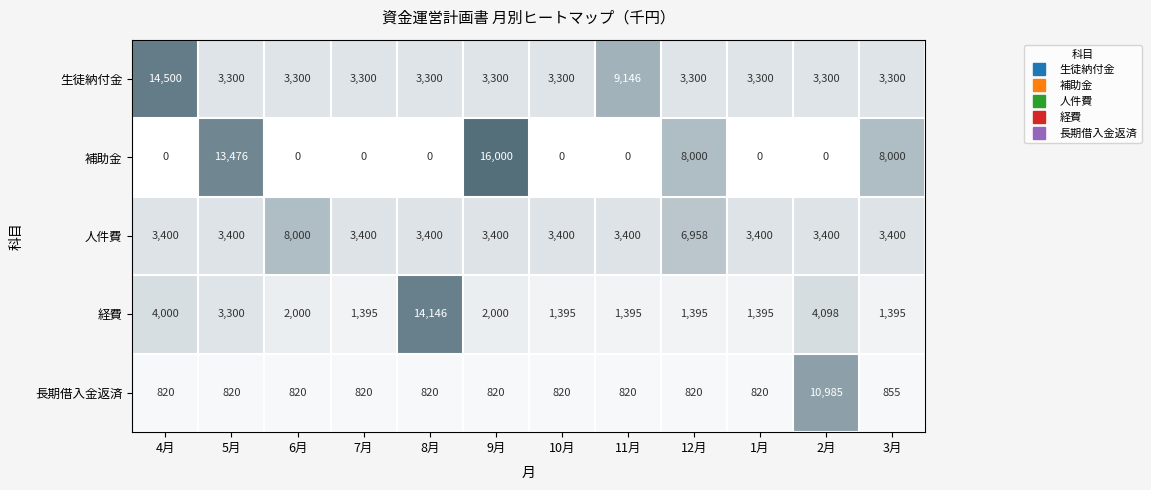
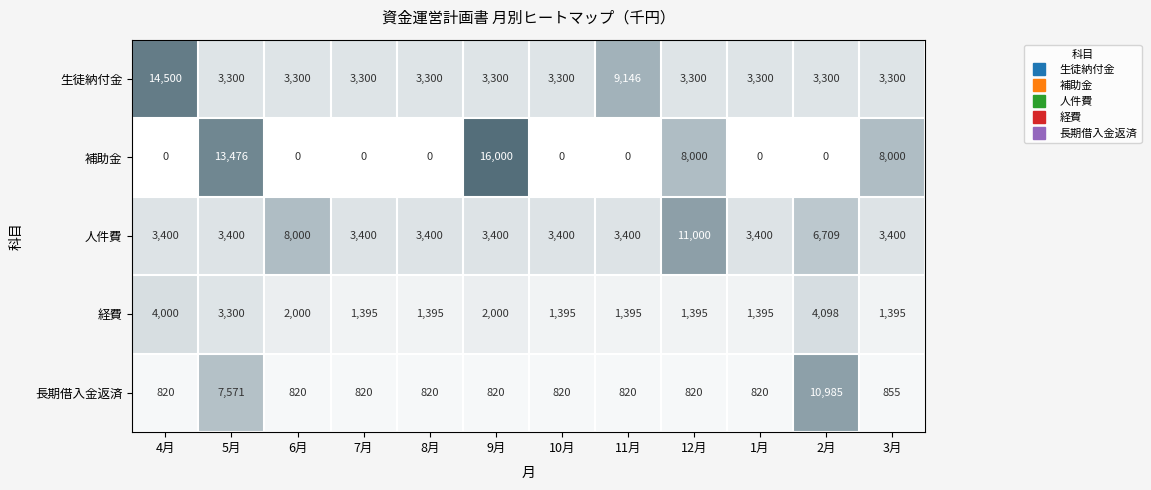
人件費, 12月: 6,958 -> 11,000
人件費, 2月: 3,400 -> 6,709
経費, 8月: 14,146 -> 1,395
長期借入金返済, 5月: 820 -> 7,571
